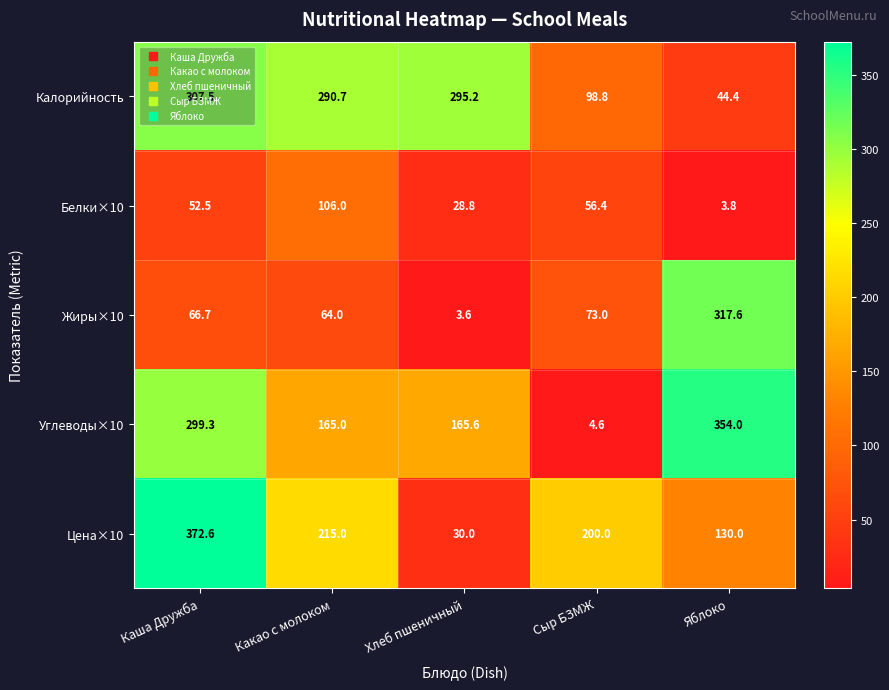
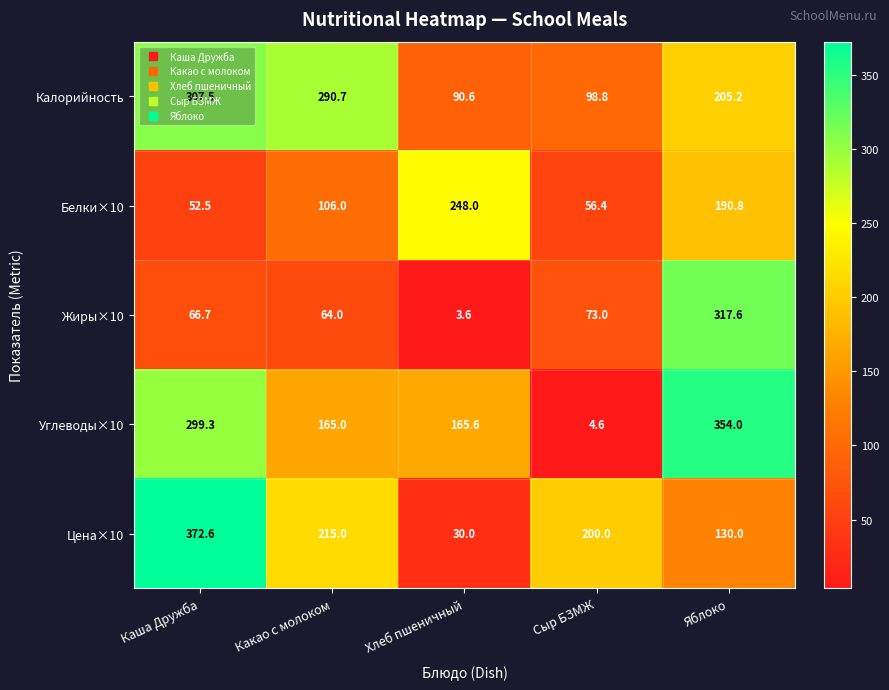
Калорийность, Хлеб пшеничный: 295.2 -> 90.6
Калорийность, Яблоко: 44.4 -> 205.2
Белки×10, Хлеб пшеничный: 28.8 -> 248.0
Белки×10, Яблоко: 3.8 -> 190.8
